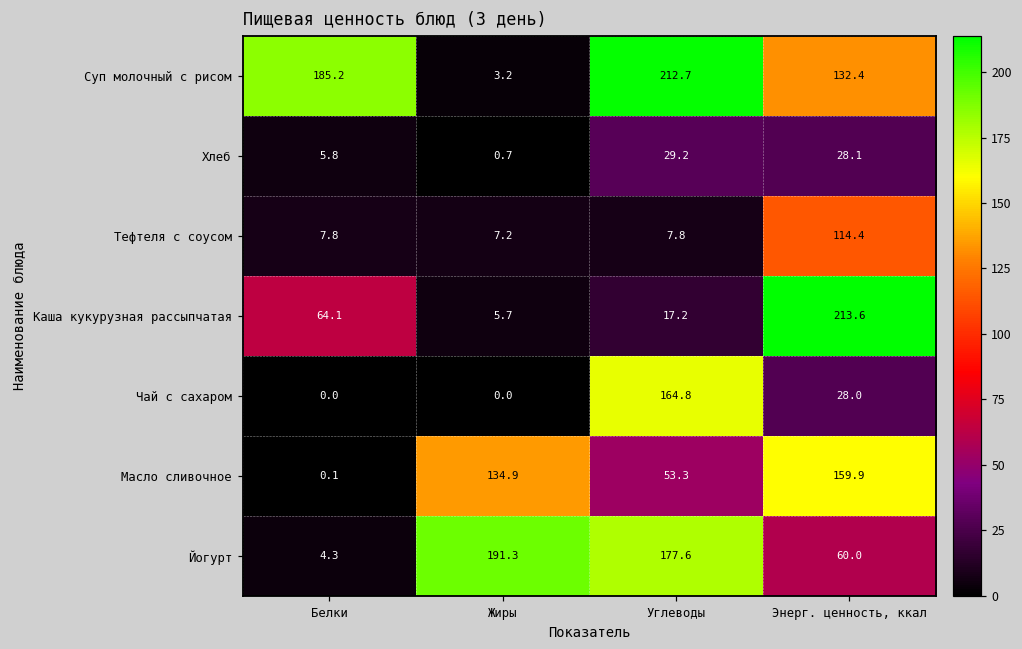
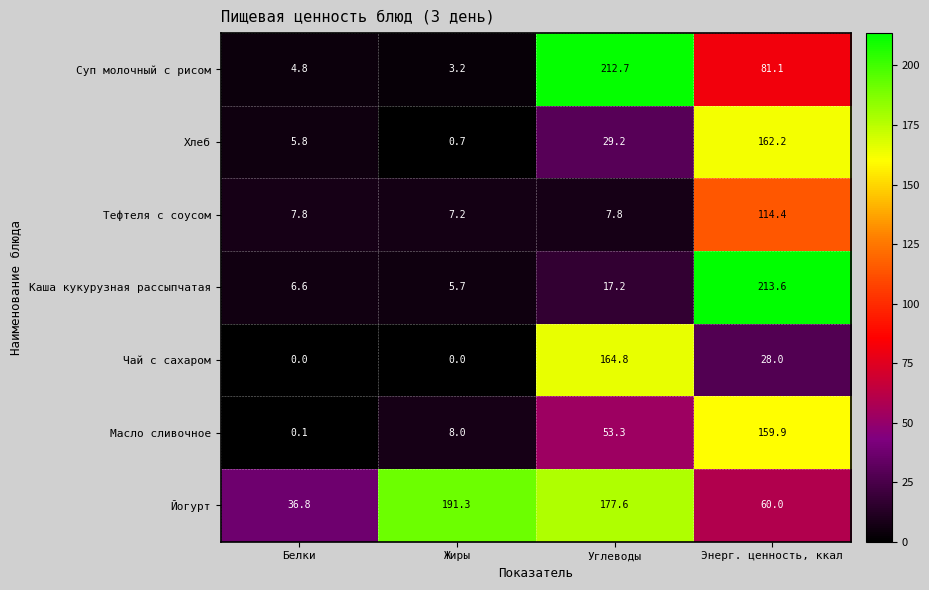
Суп молочный с рисом, Белки: 185.2 -> 4.8
Суп молочный с рисом, Энерг. ценность, ккал: 132.4 -> 81.1
Хлеб, Энерг. ценность, ккал: 28.1 -> 162.2
Каша кукурузная рассыпчатая, Белки: 64.1 -> 6.6
Масло сливочное, Жиры: 134.9 -> 8.0
Йогурт, Белки: 4.3 -> 36.8
